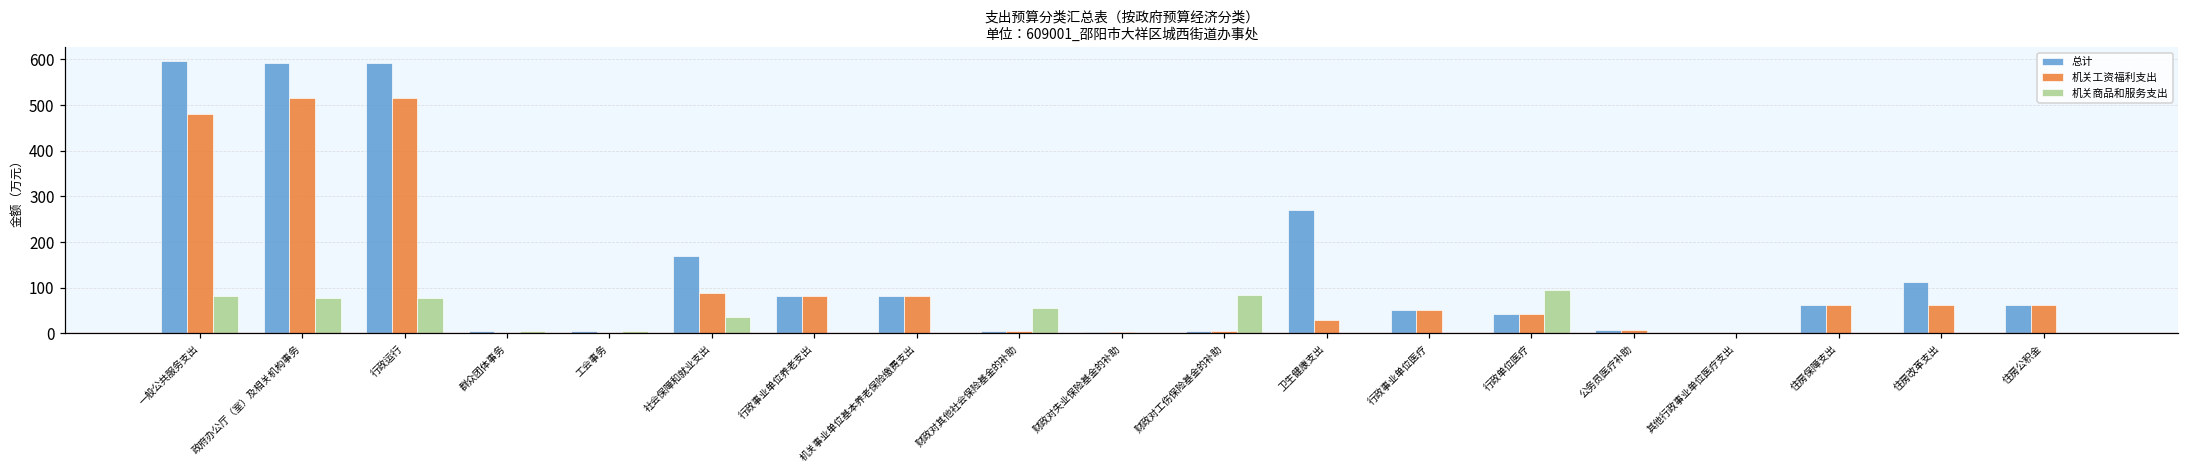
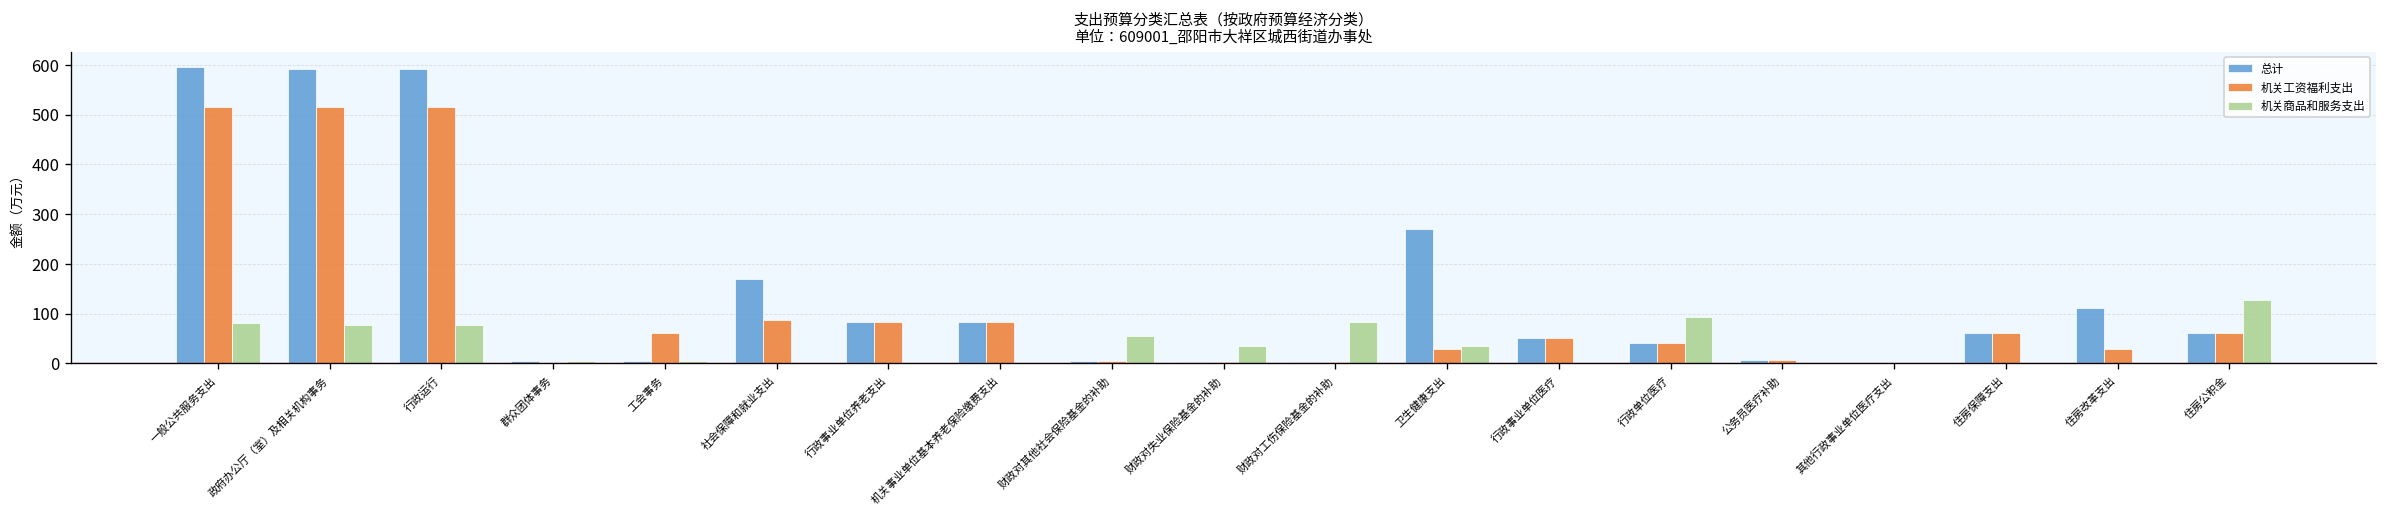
机关工资福利支出, 一般公共服务支出: 480 -> 520
机关工资福利支出, 工会事务: 0 -> 60
机关商品和服务支出, 社会保障和就业支出: 40 -> 0
机关商品和服务支出, 财政对失业保险基金的补助: 0 -> 30
机关商品和服务支出, 卫生健康支出: 0 -> 30
机关工资福利支出, 住房改革支出: 60 -> 30
机关商品和服务支出, 住房公积金: 0 -> 130
